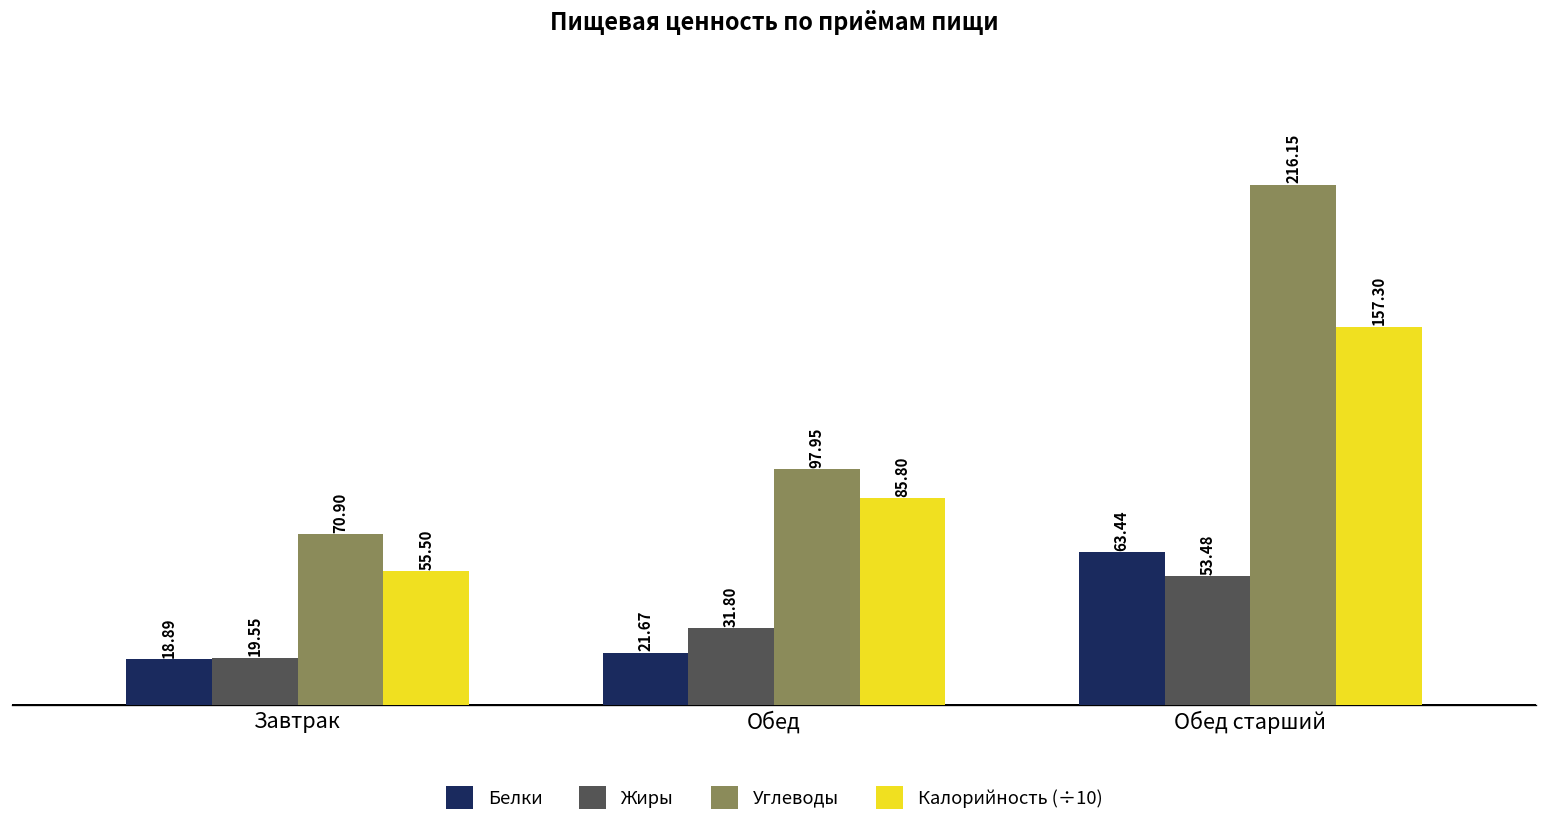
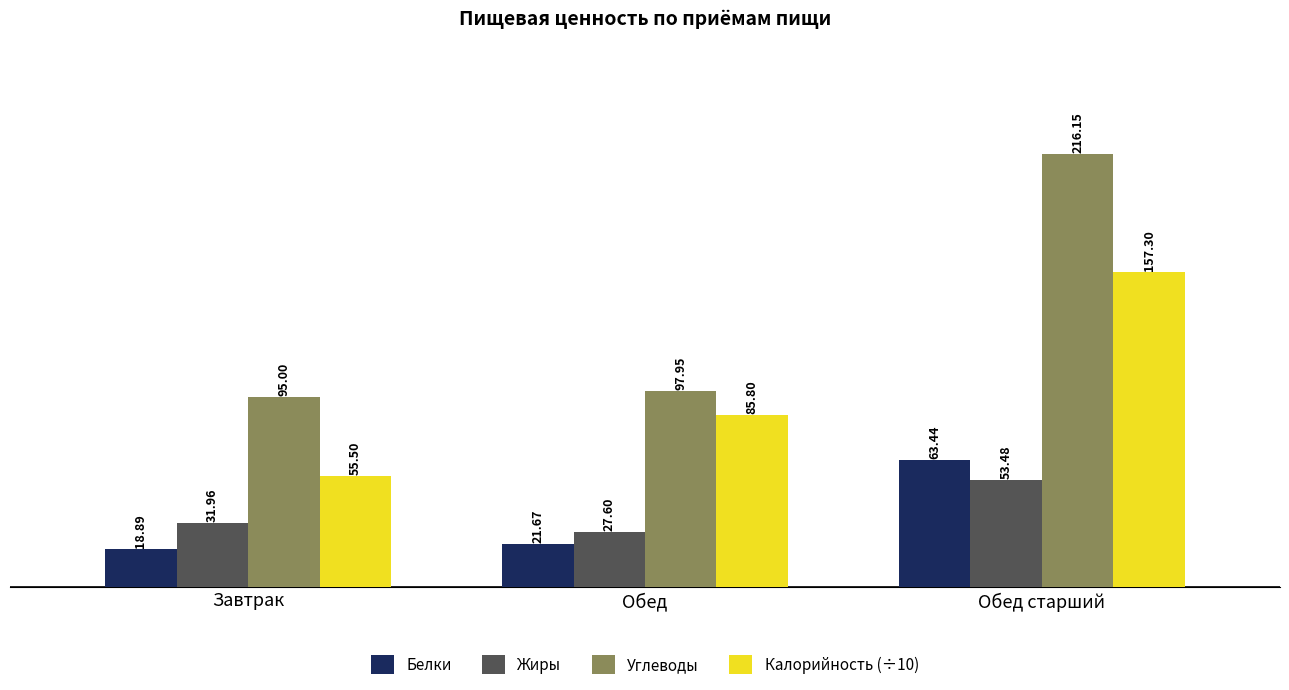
Жиры, Завтрак: 19.55 -> 31.96
Углеводы, Завтрак: 70.90 -> 95.00
Жиры, Обед: 31.80 -> 27.60
